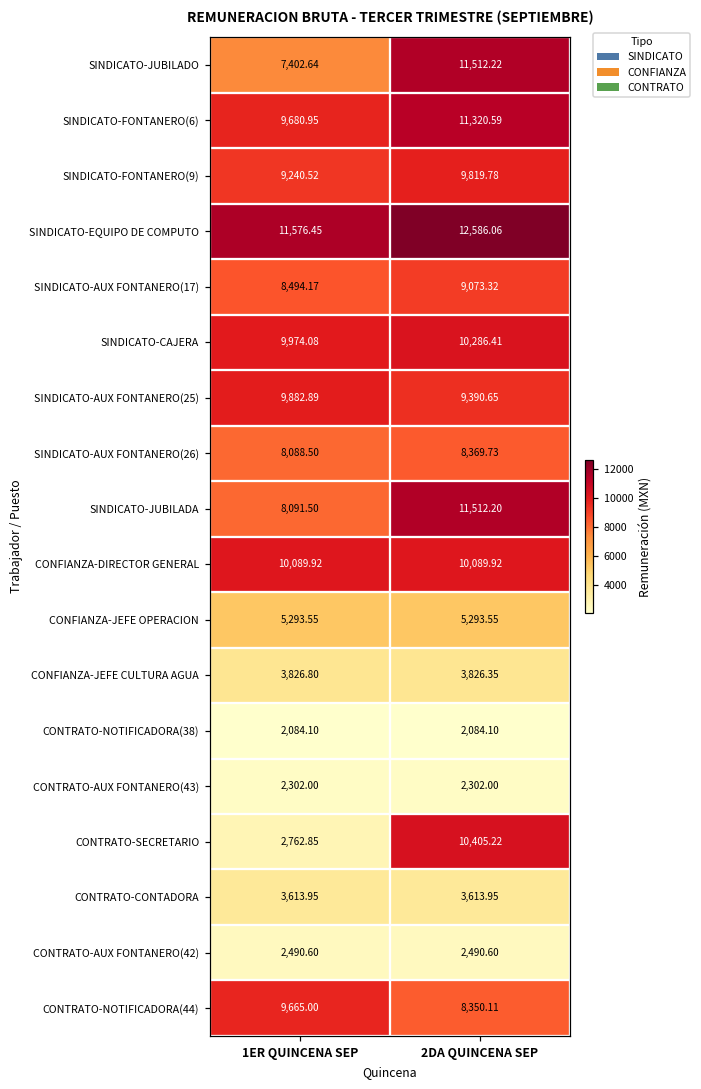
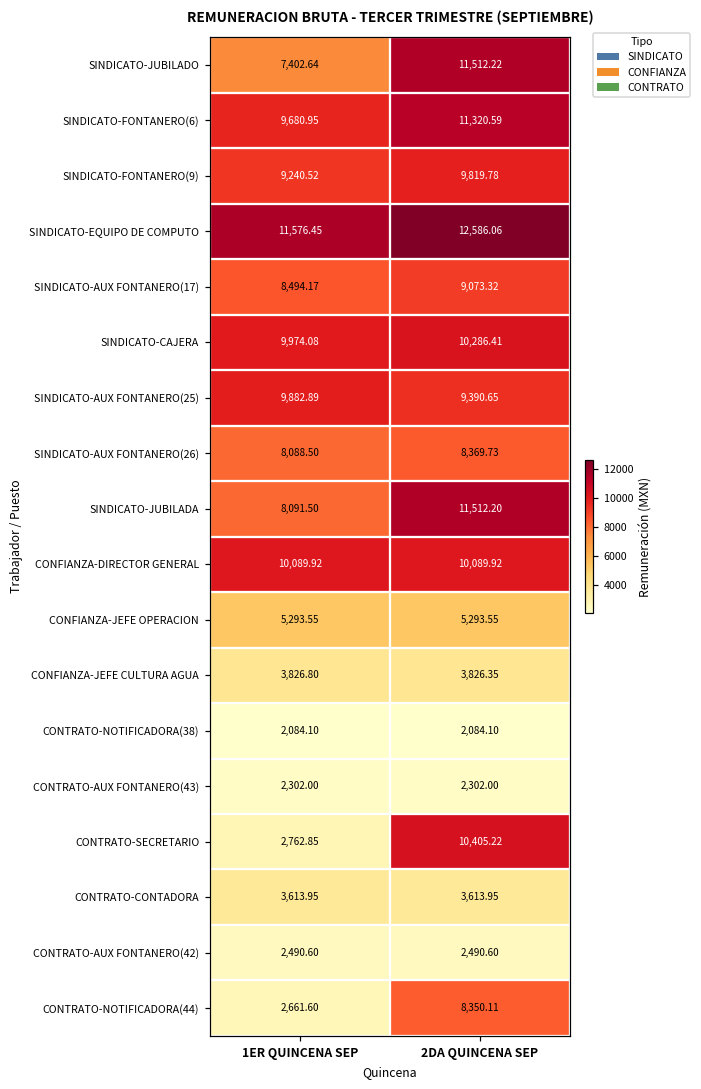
CONTRATO-NOTIFICADORA(44), 1ER QUINCENA SEP: 9,665.00 -> 2,661.60
